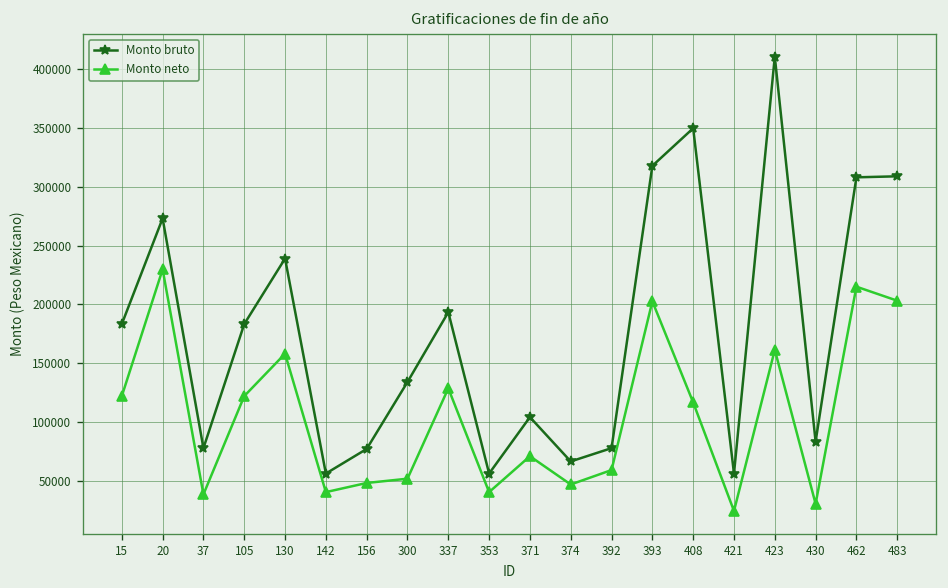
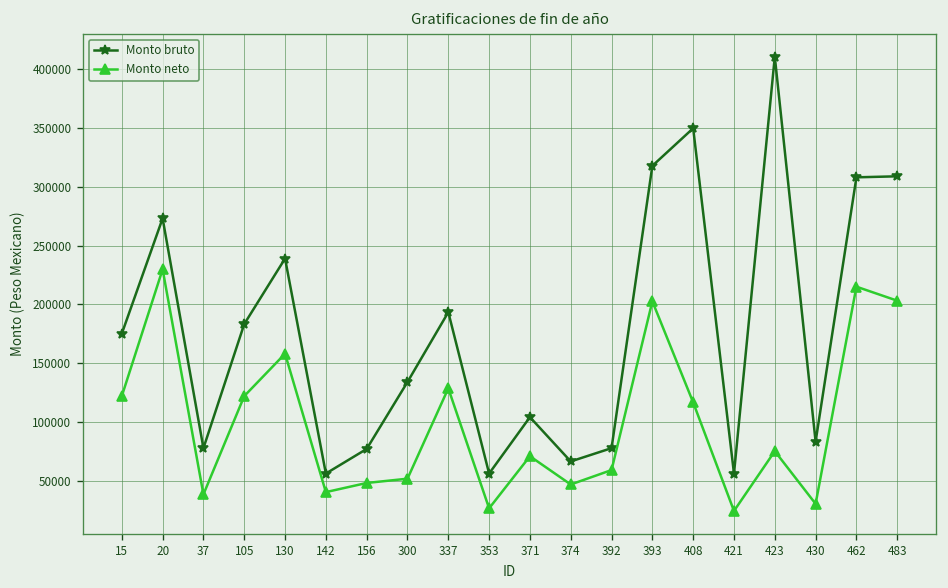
Monto bruto, 15: 183000 -> 175000
Monto neto, 353: 40000 -> 30000
Monto neto, 423: 160000 -> 70000
